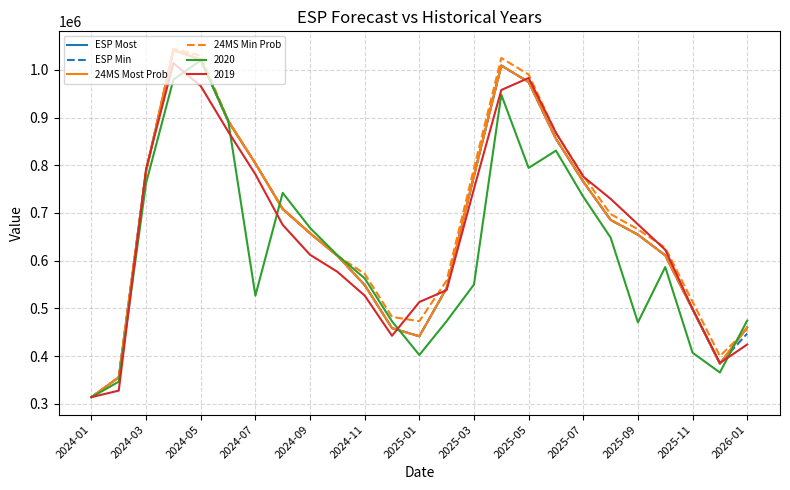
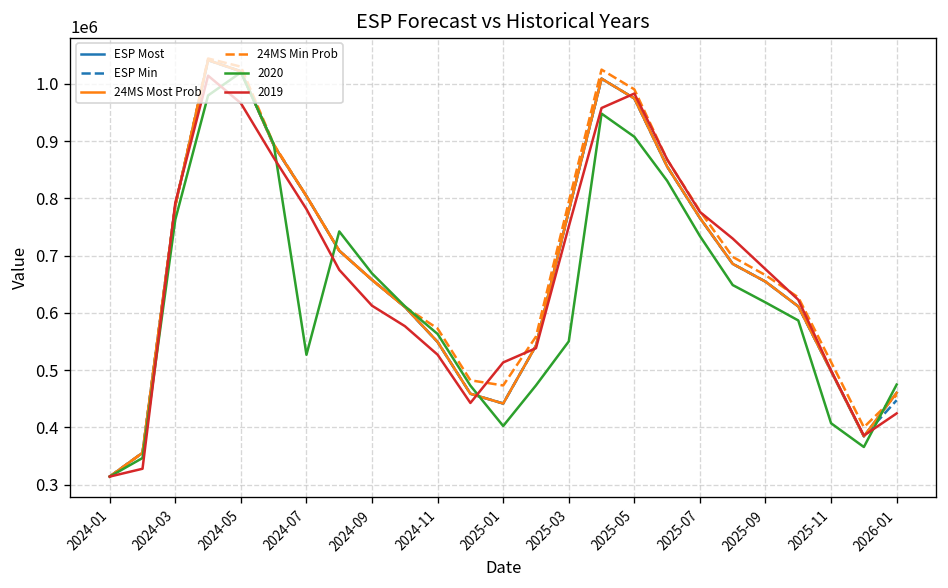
2020, 2025-05: 790000 -> 910000
2020, 2025-09: 470000 -> 620000
